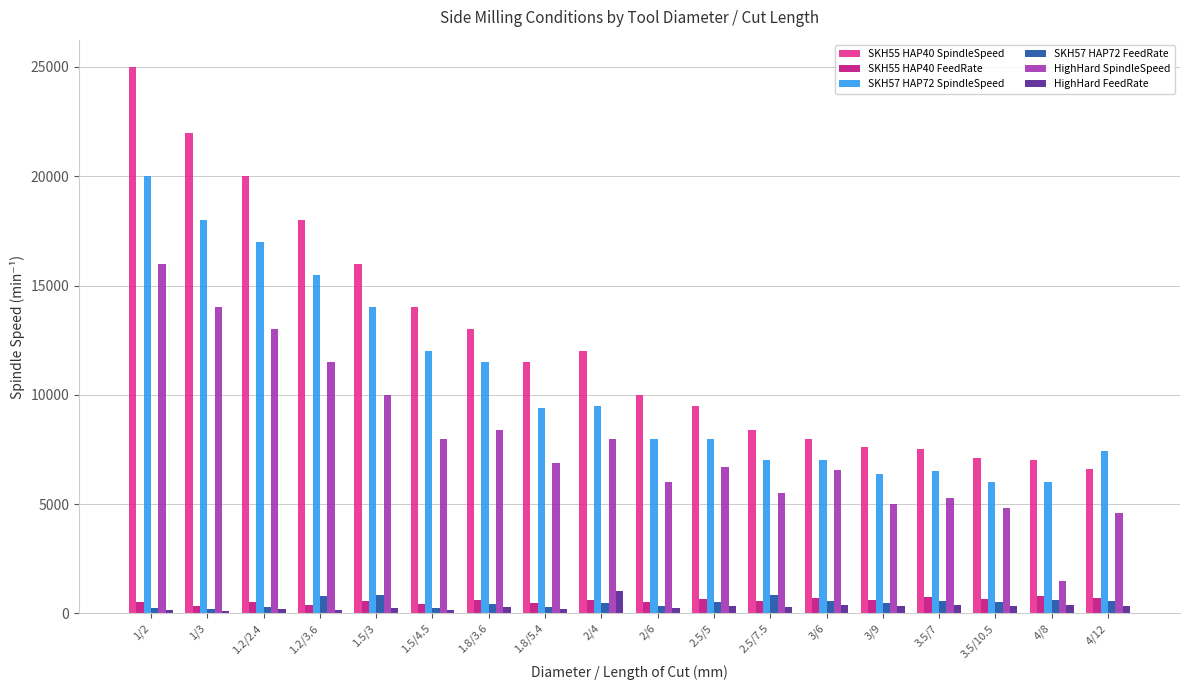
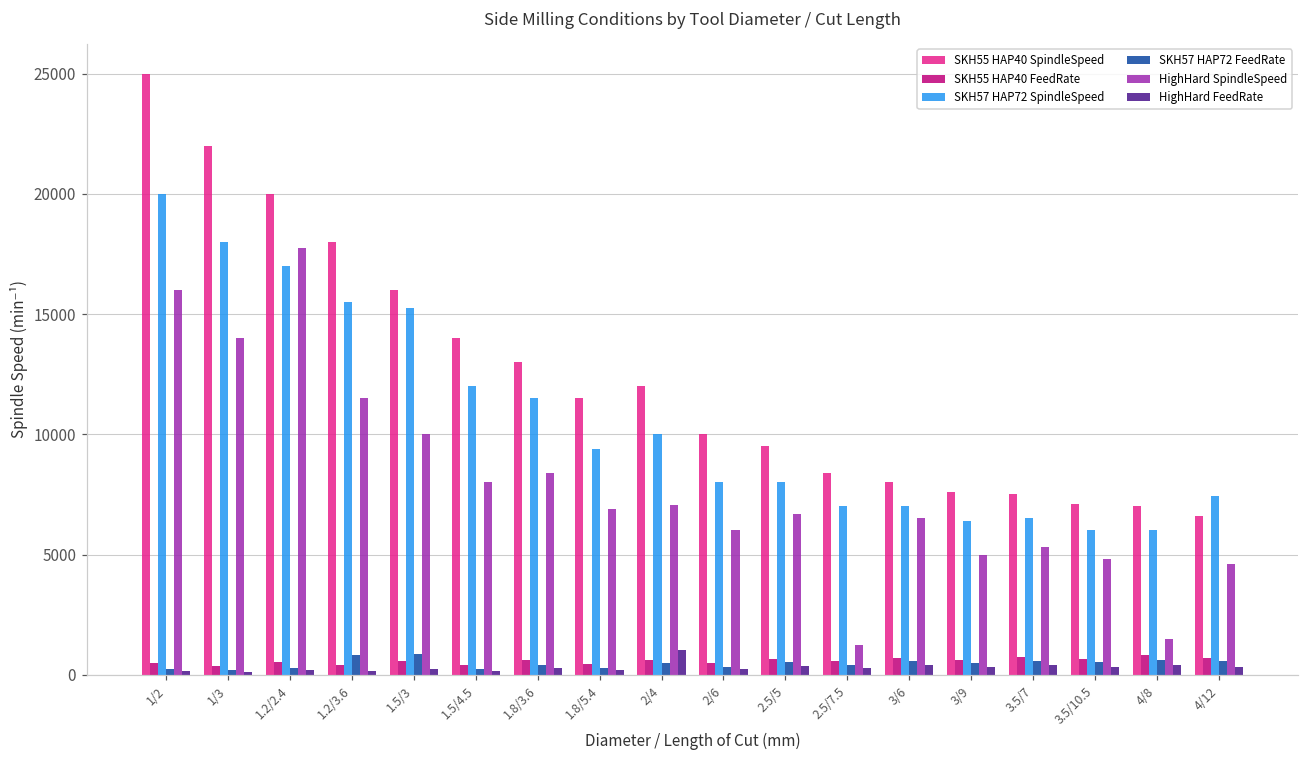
HighHard SpindleSpeed, 1.2/2.4: 13000 -> 17700
SKH57 HAP72 SpindleSpeed, 1.5/3: 14000 -> 15200
SKH57 HAP72 SpindleSpeed, 2/4: 9500 -> 10000
HighHard SpindleSpeed, 2/4: 8000 -> 7000
SKH57 HAP72 FeedRate, 2.5/7.5: 800 -> 400
HighHard SpindleSpeed, 2.5/7.5: 5500 -> 1200
